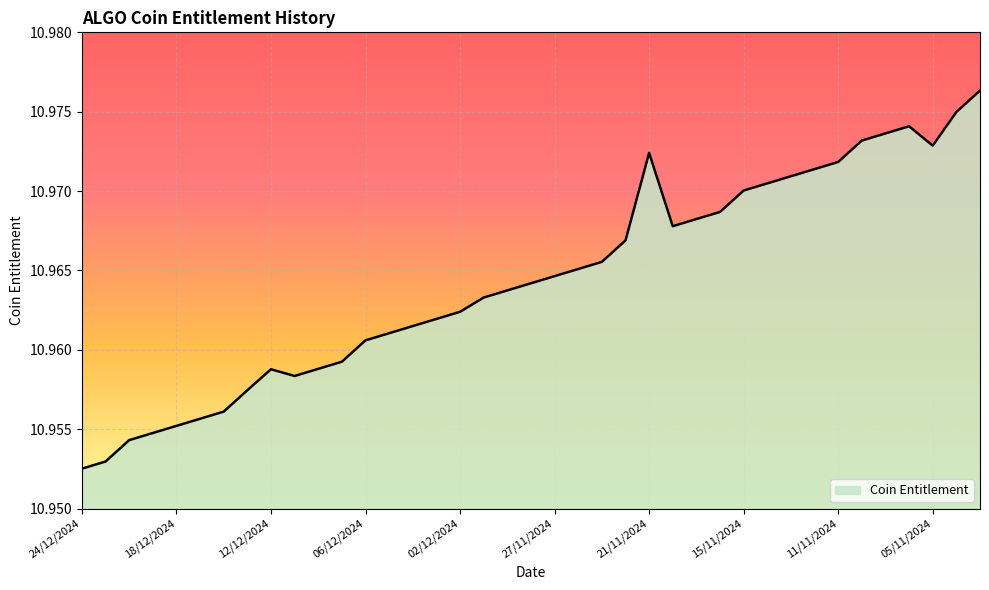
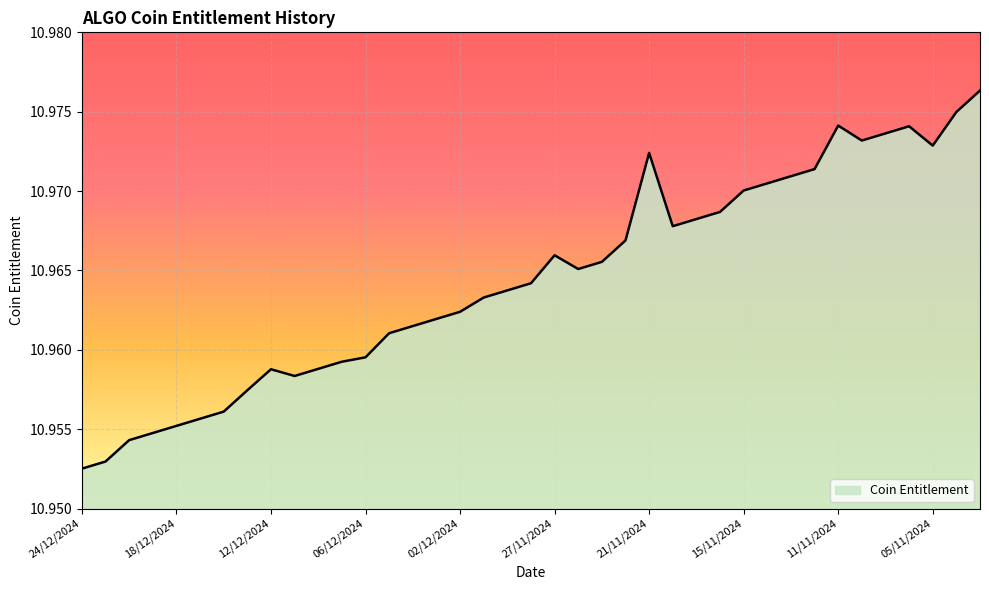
06/12/2024: 10.9606 -> 10.9595
27/11/2024: 10.9646 -> 10.9660
11/11/2024: 10.9718 -> 10.9741
